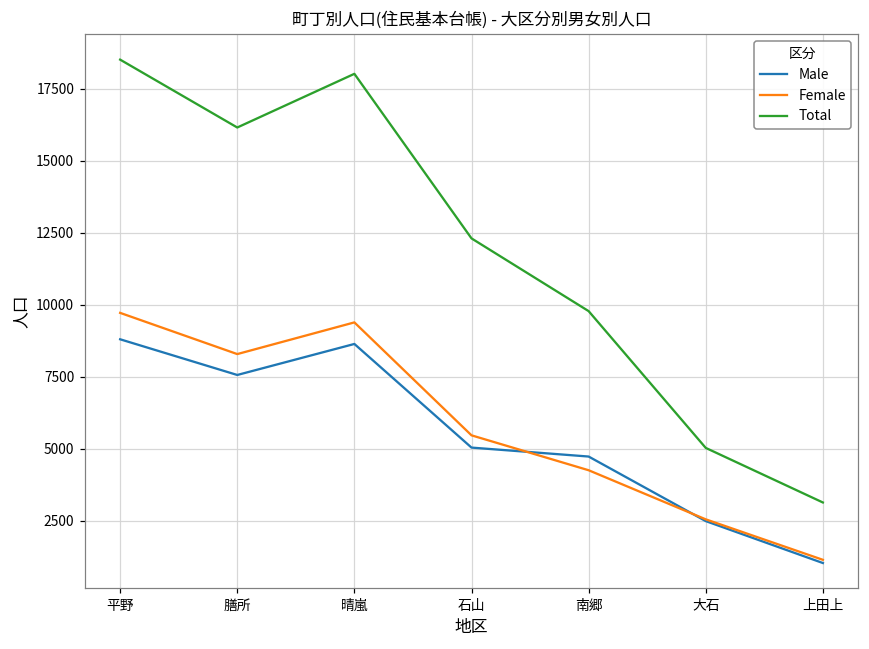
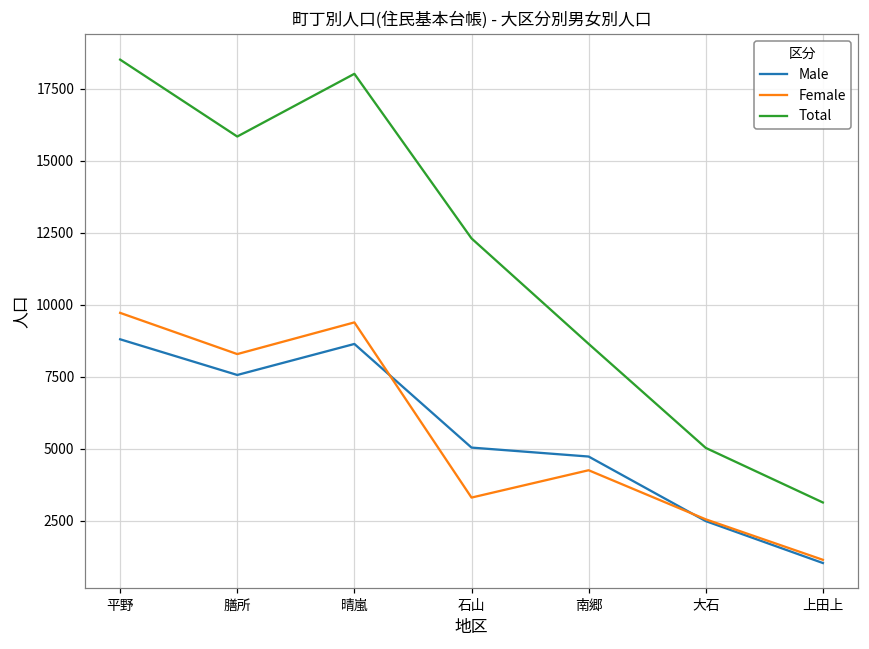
Total, 膳所: 16200 -> 15800
Female, 石山: 5500 -> 3300
Total, 南郷: 9800 -> 8600
